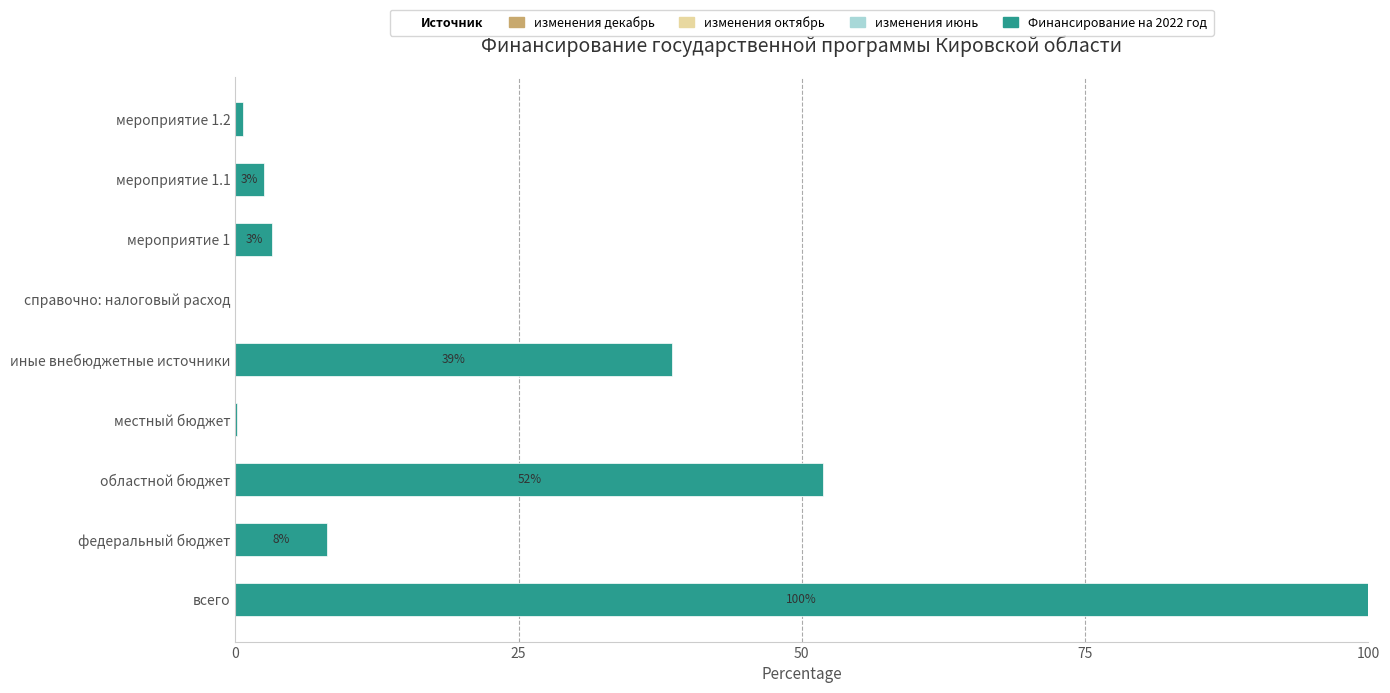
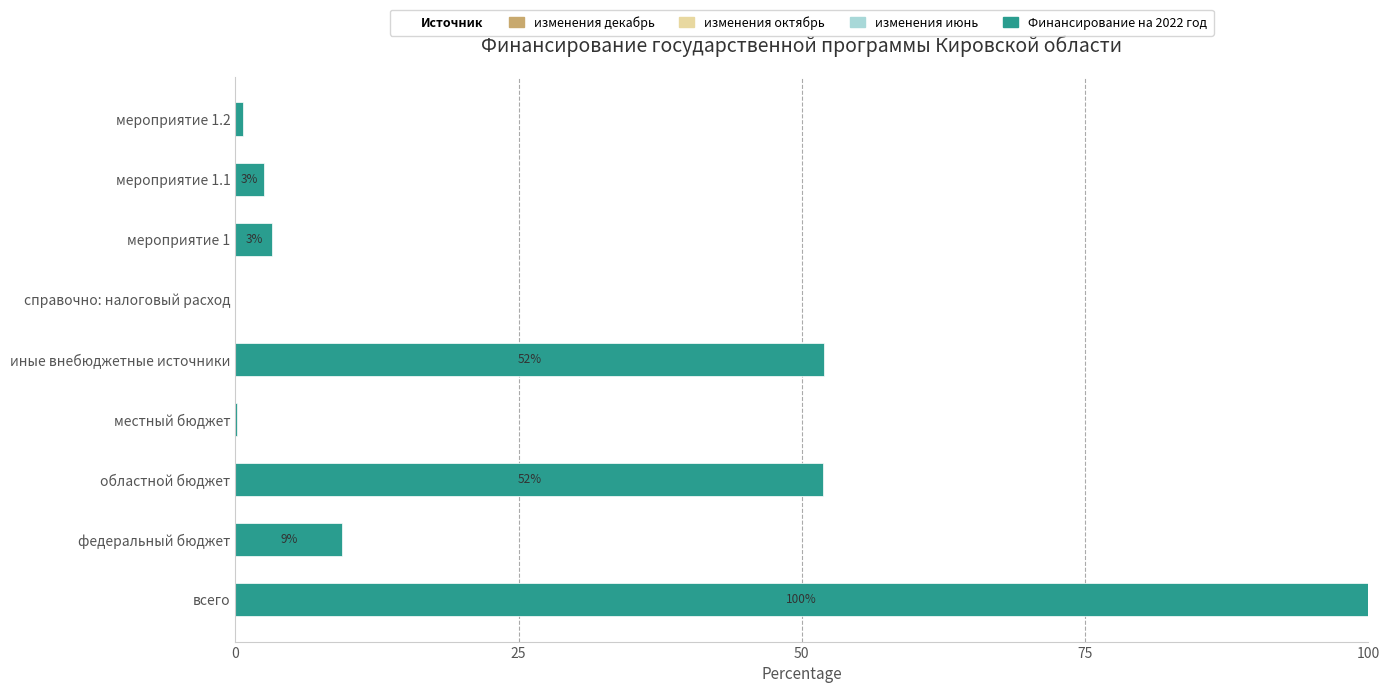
Финансирование на 2022 год, иные внебюджетные источники: 39% -> 52%
Финансирование на 2022 год, федеральный бюджет: 8% -> 9%
